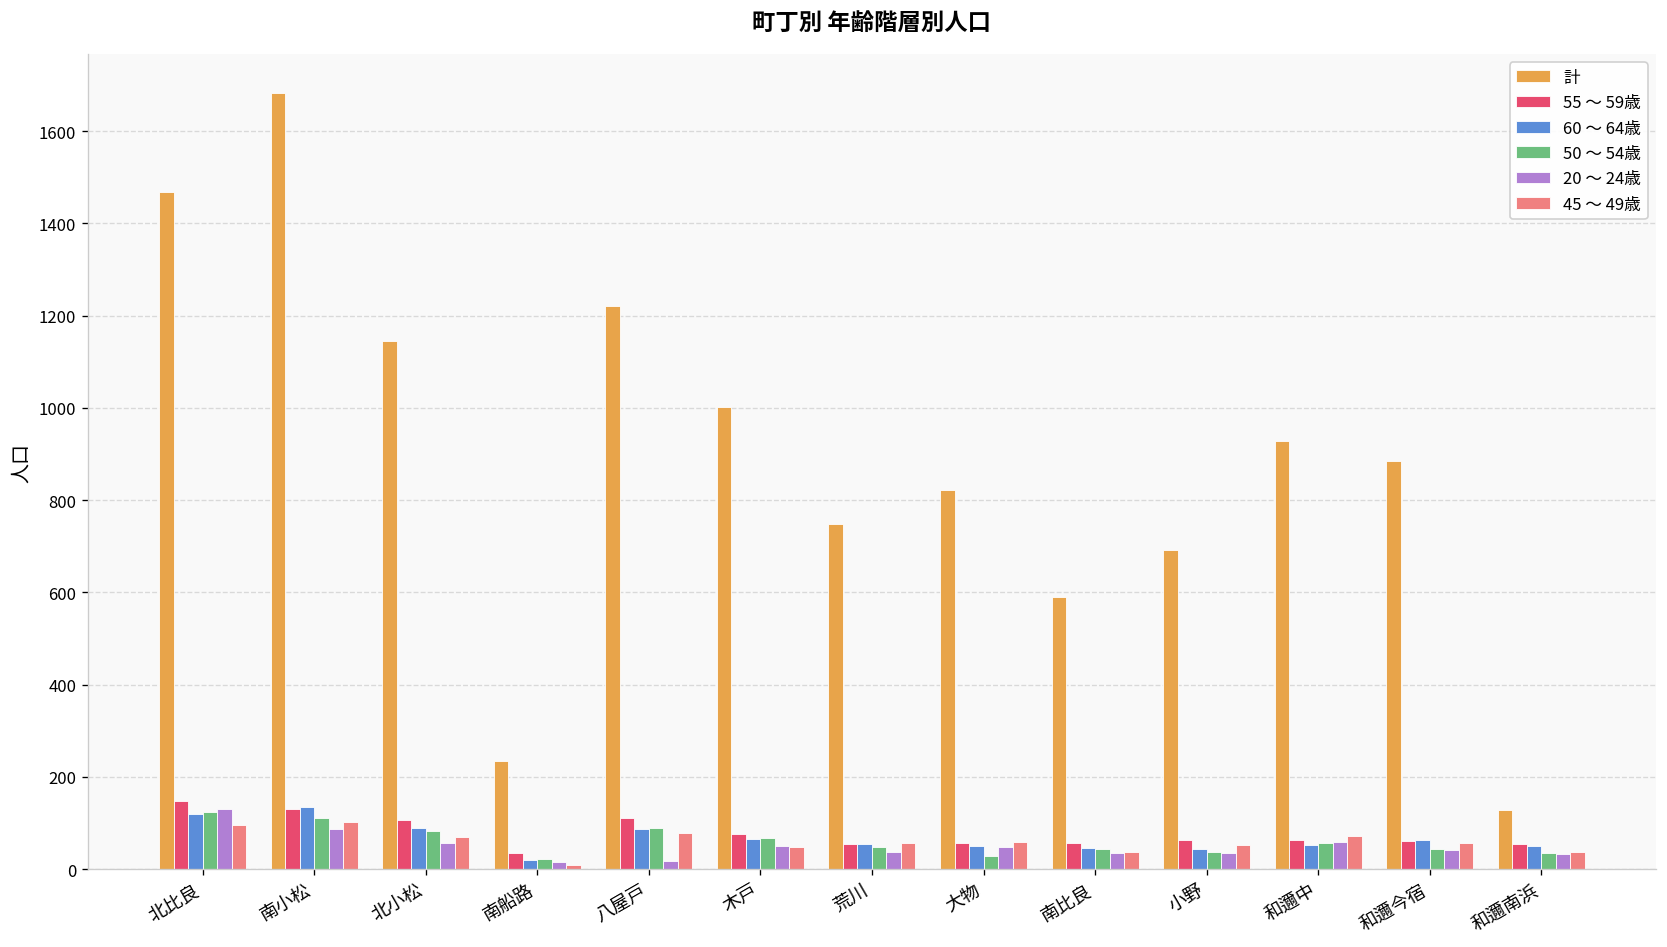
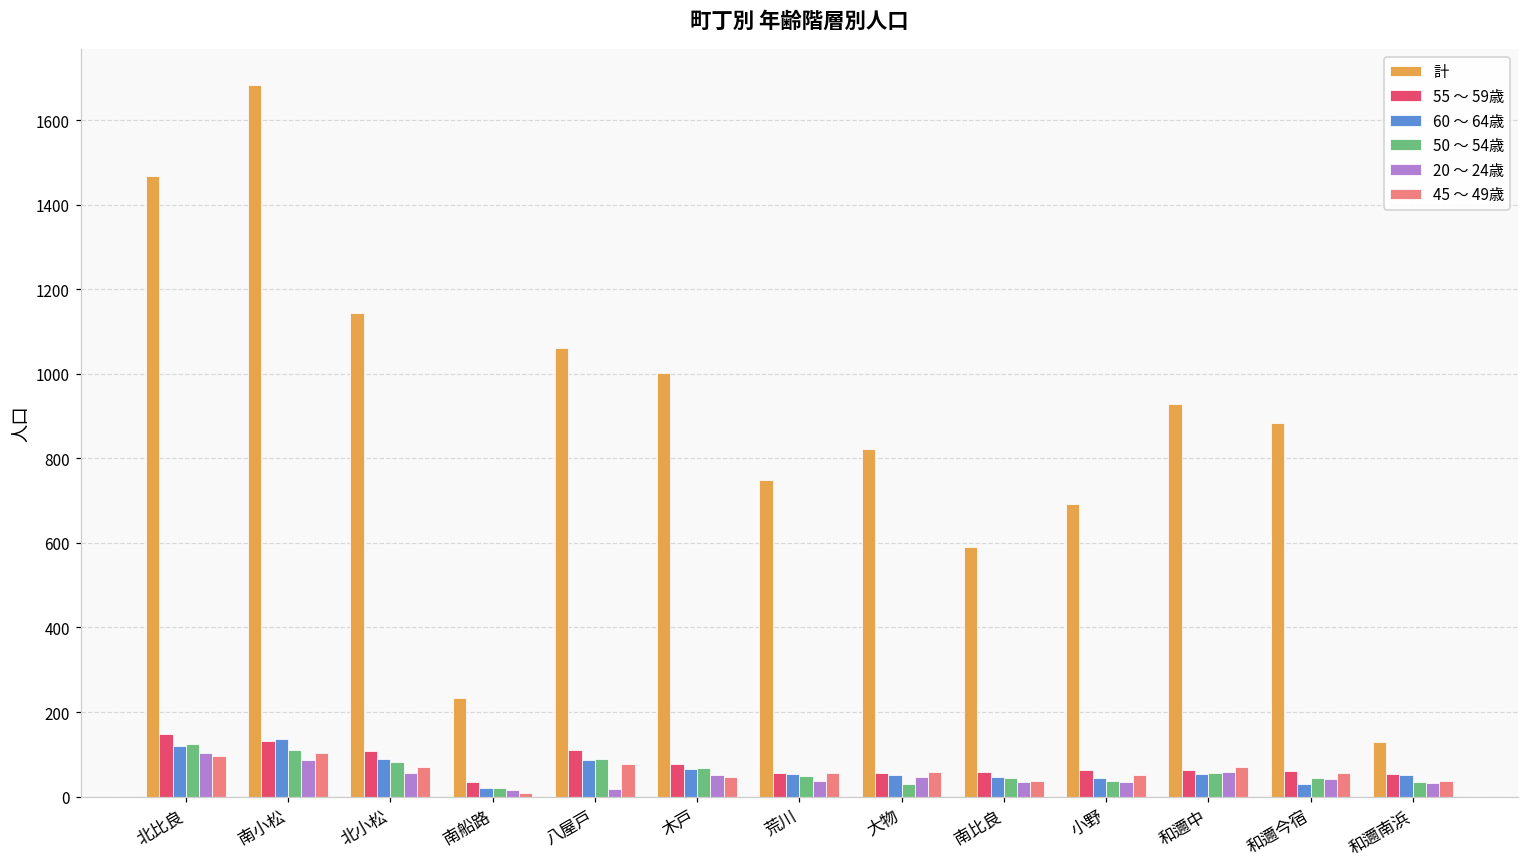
20 ～ 24歳, 北比良: 130 -> 100
計, 八屋戸: 1220 -> 1060
60 ～ 64歳, 和邇今宿: 60 -> 30
